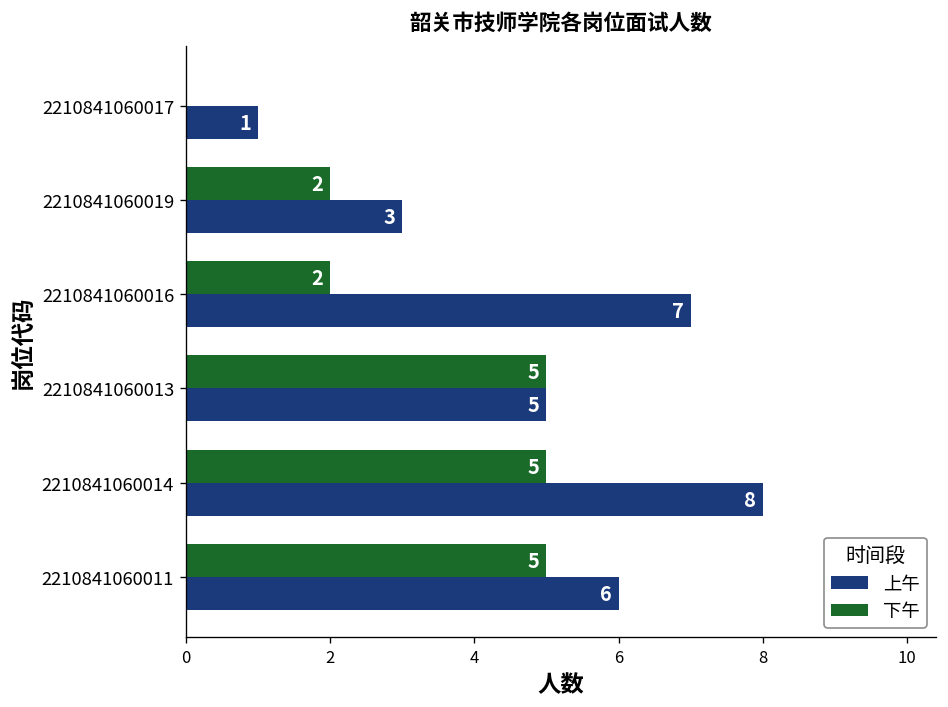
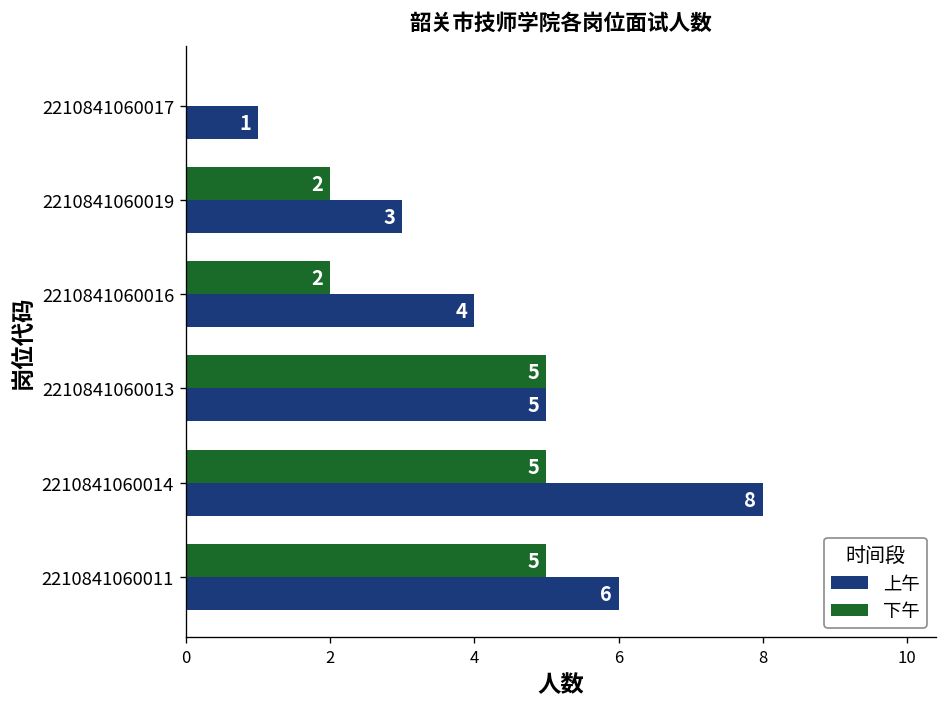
上午, 2210841060016: 7 -> 4
